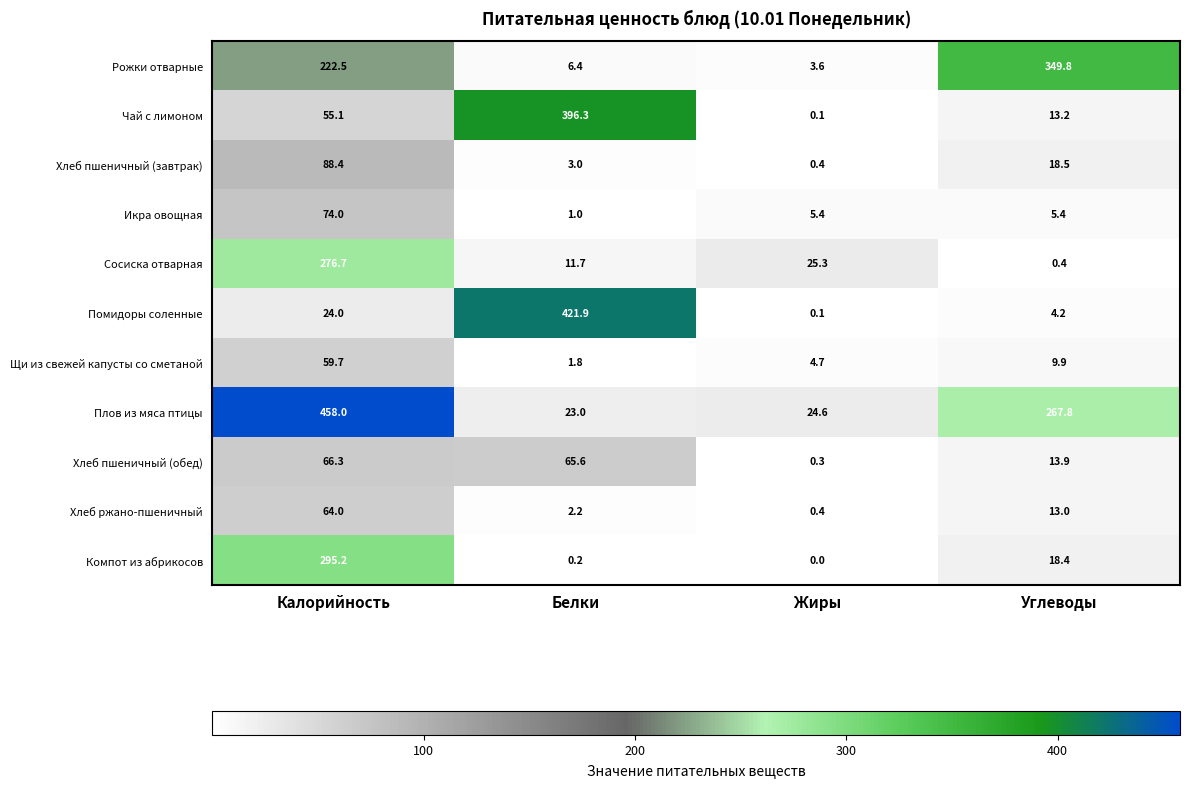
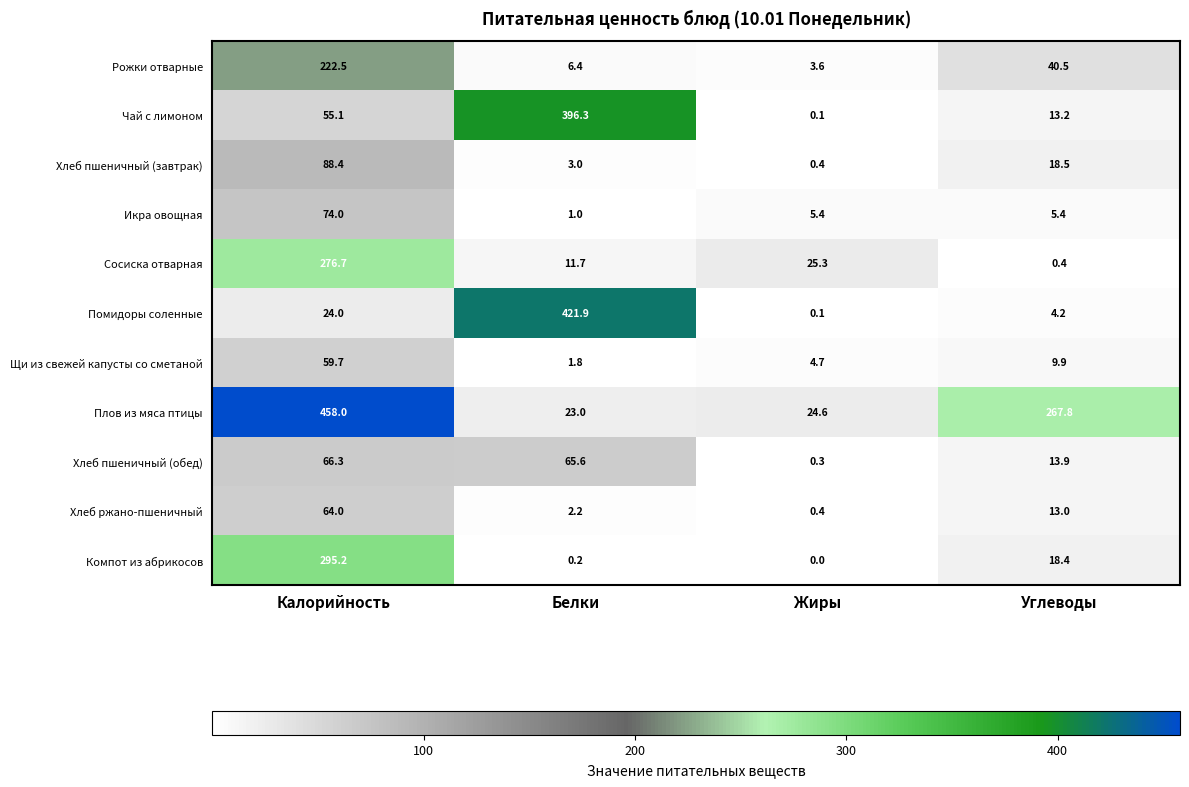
Рожки отварные, Углеводы: 349.8 -> 40.5
